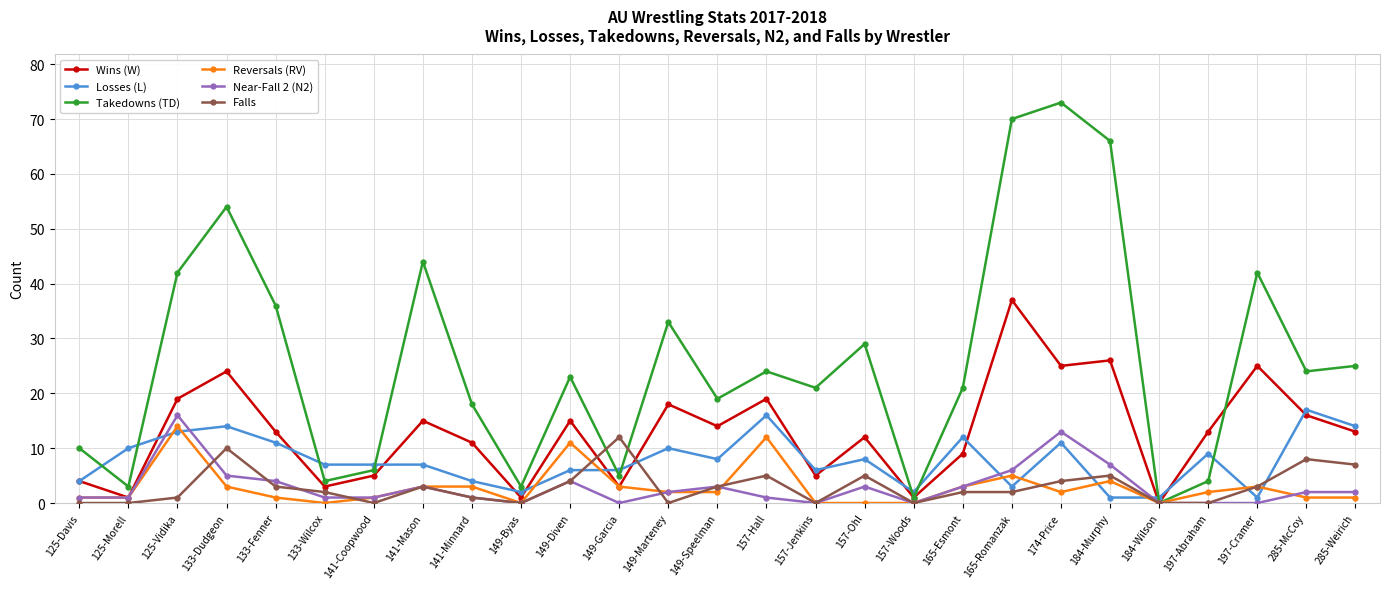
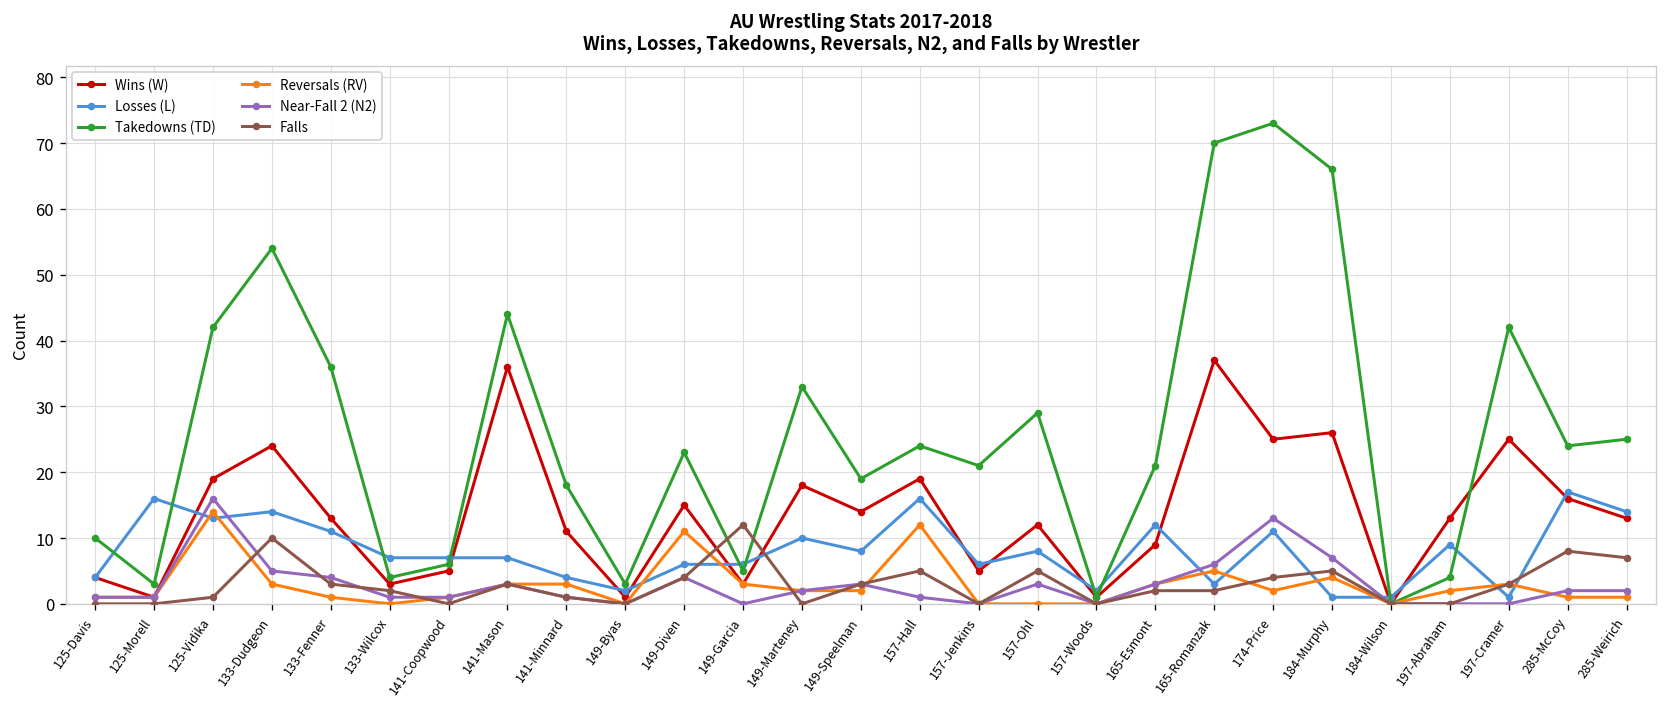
Losses (L), 125-Morell: 10 -> 16
Wins (W), 141-Mason: 15 -> 36
